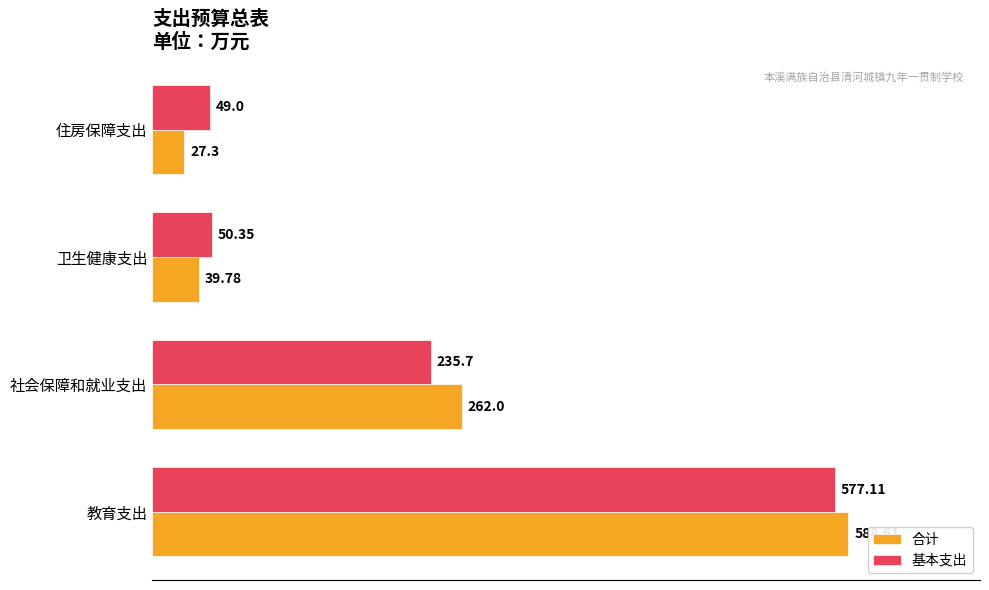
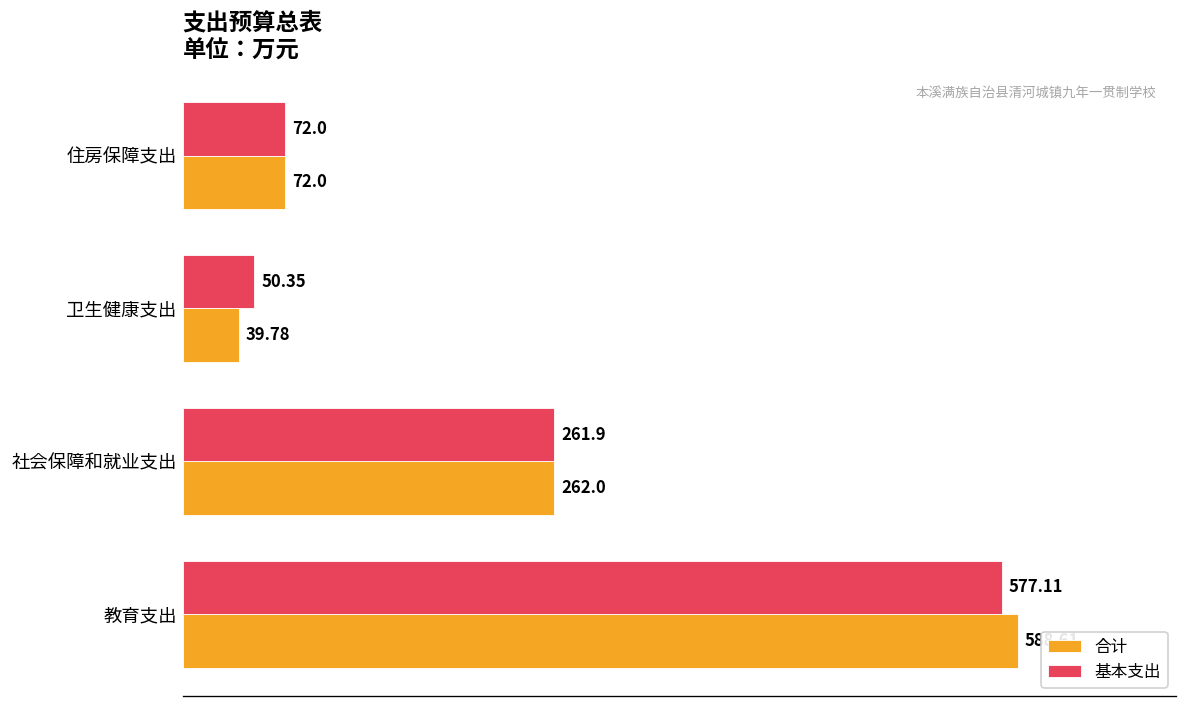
基本支出, 住房保障支出: 49.0 -> 72.0
合计, 住房保障支出: 27.3 -> 72.0
基本支出, 社会保障和就业支出: 235.7 -> 261.9
